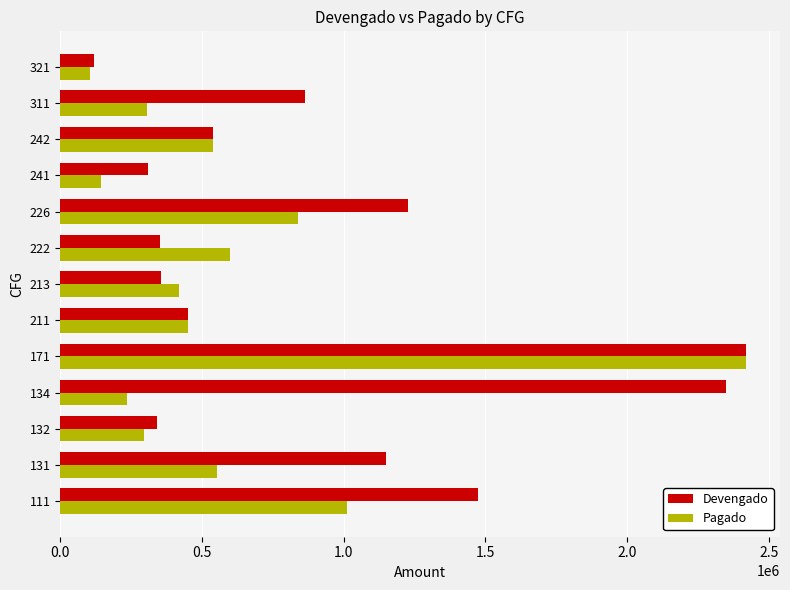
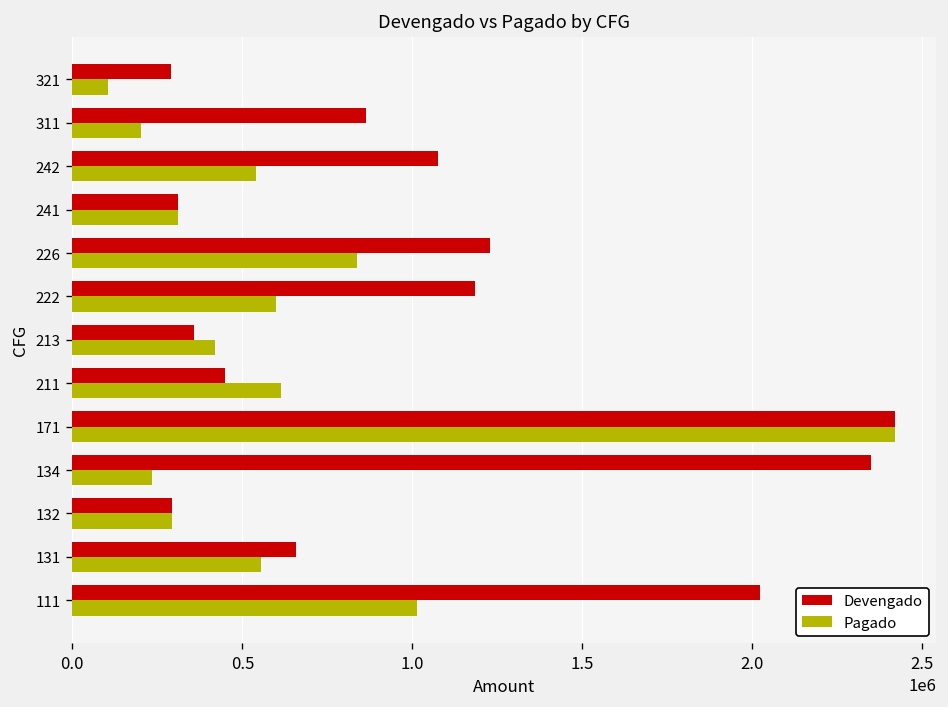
Devengado, 321: 120000 -> 290000
Pagado, 311: 310000 -> 200000
Devengado, 242: 540000 -> 1080000
Pagado, 241: 140000 -> 310000
Devengado, 222: 350000 -> 1180000
Pagado, 211: 450000 -> 610000
Devengado, 132: 340000 -> 290000
Devengado, 131: 1150000 -> 660000
Devengado, 111: 1470000 -> 2020000
